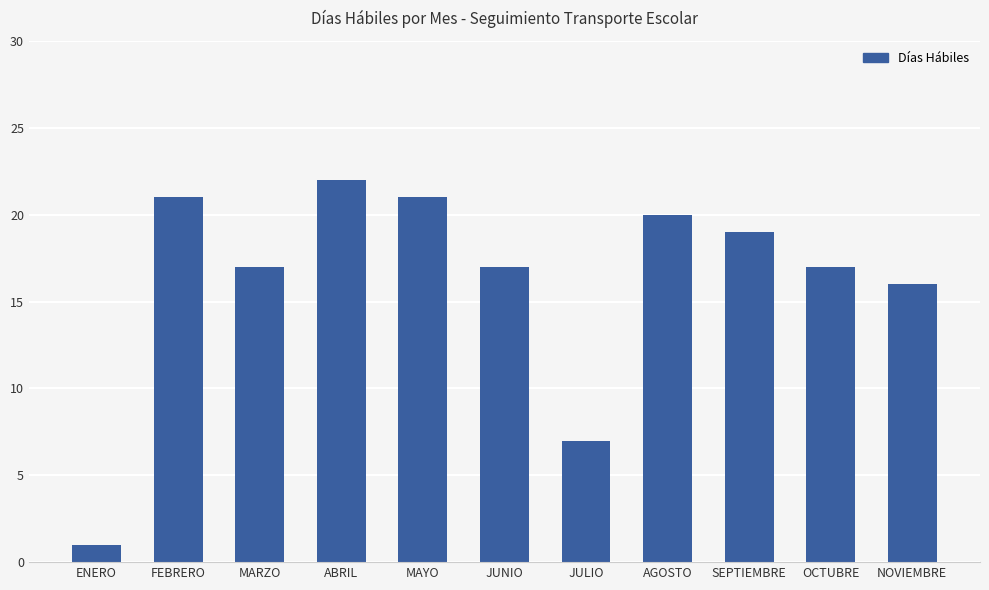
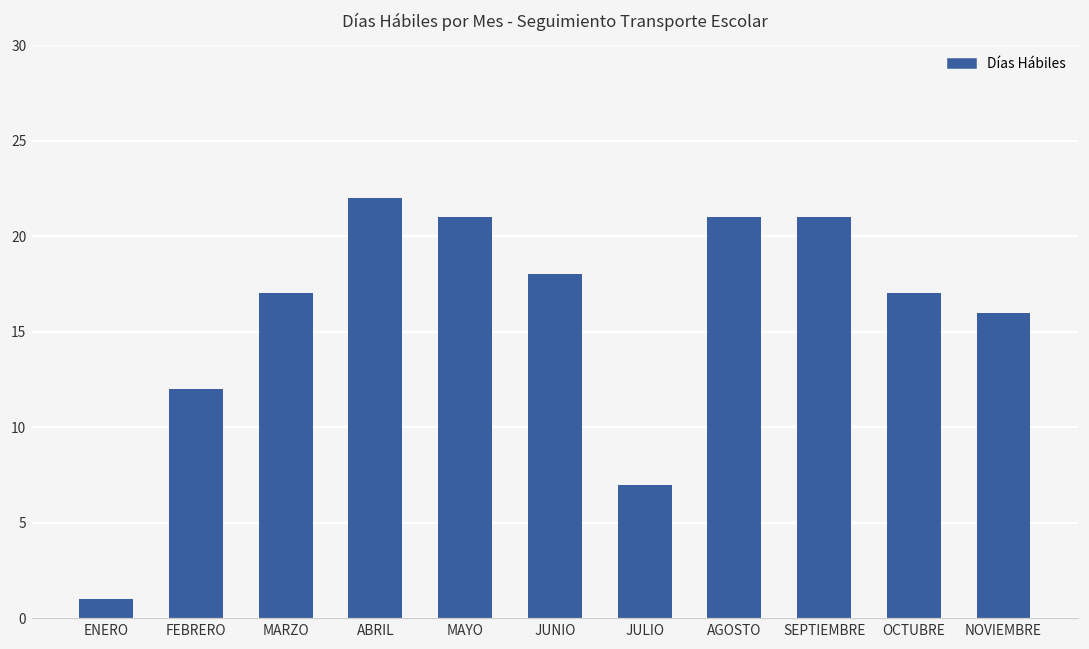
FEBRERO: 21 -> 12
JUNIO: 17 -> 18
AGOSTO: 20 -> 21
SEPTIEMBRE: 19 -> 21
